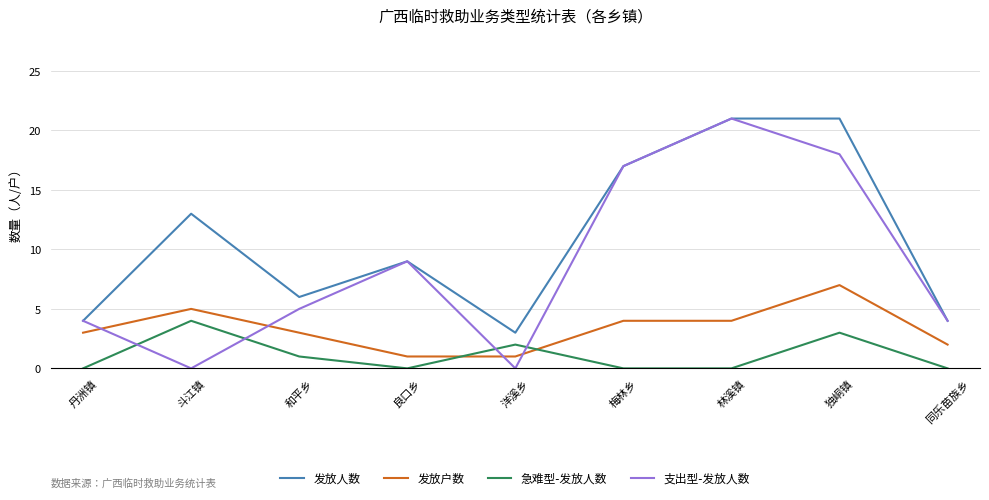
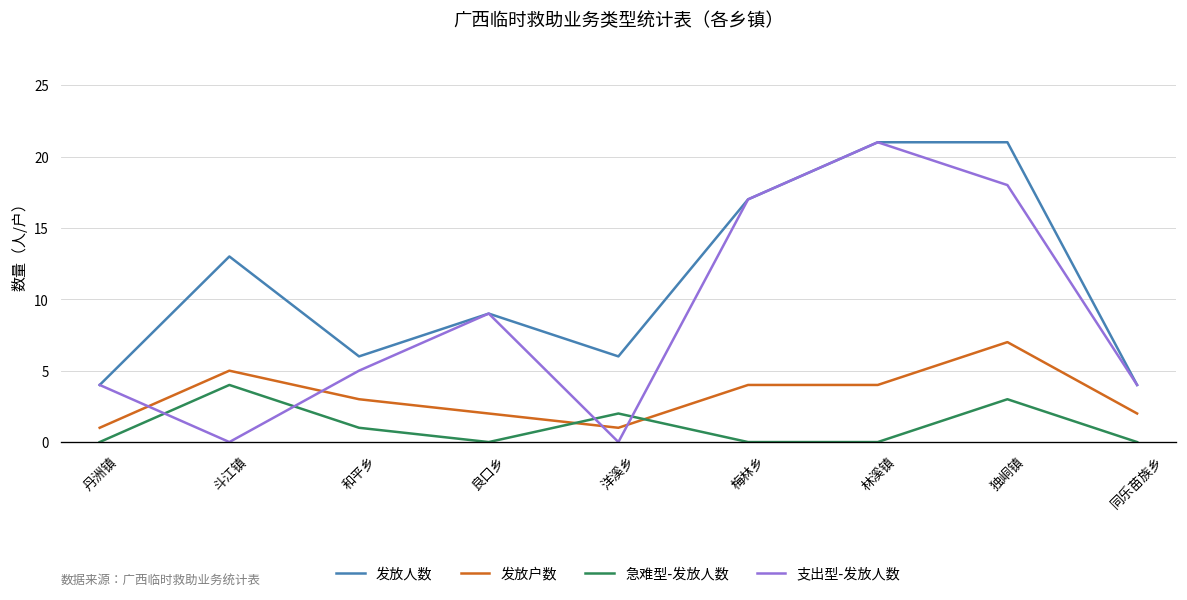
发放户数, 丹洲镇: 3 -> 1
发放户数, 良口乡: 1 -> 2
发放人数, 洋溪乡: 3 -> 6
